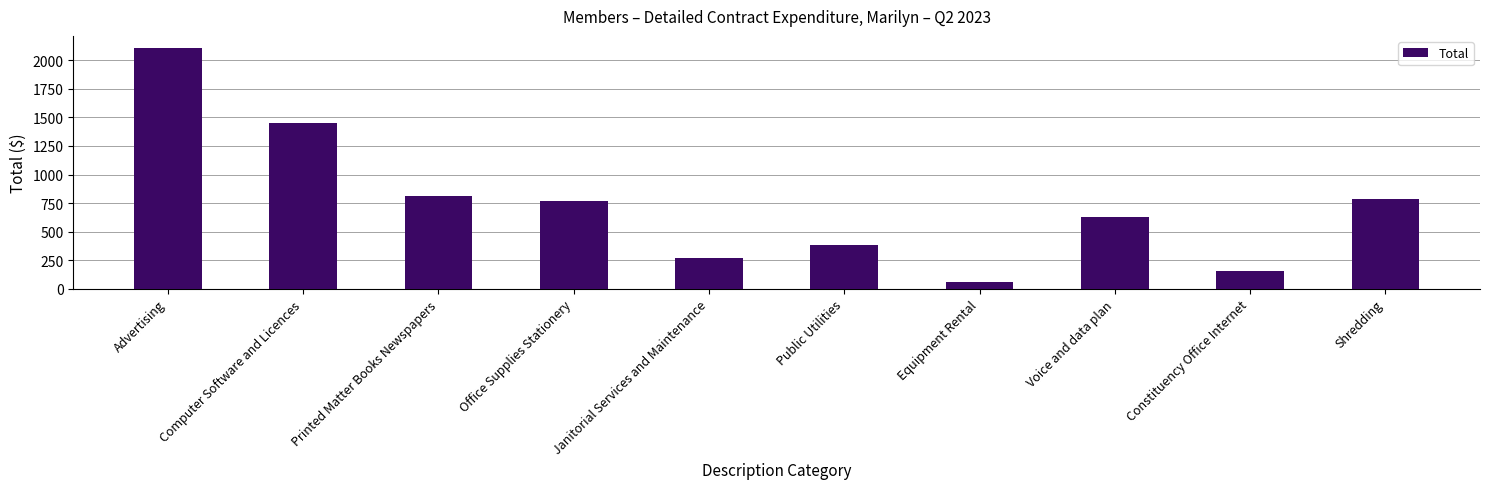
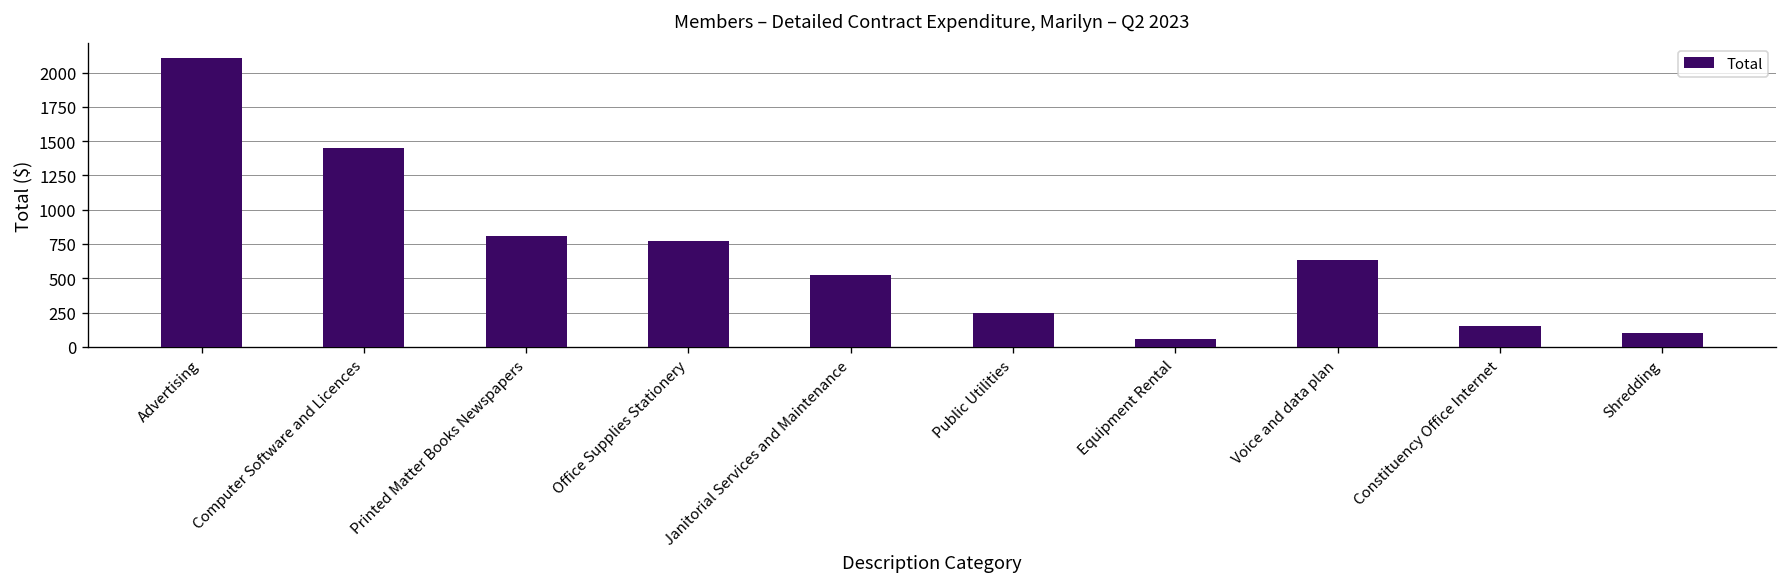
Janitorial Services and Maintenance: 270 -> 530
Public Utilities: 380 -> 250
Shredding: 780 -> 100
